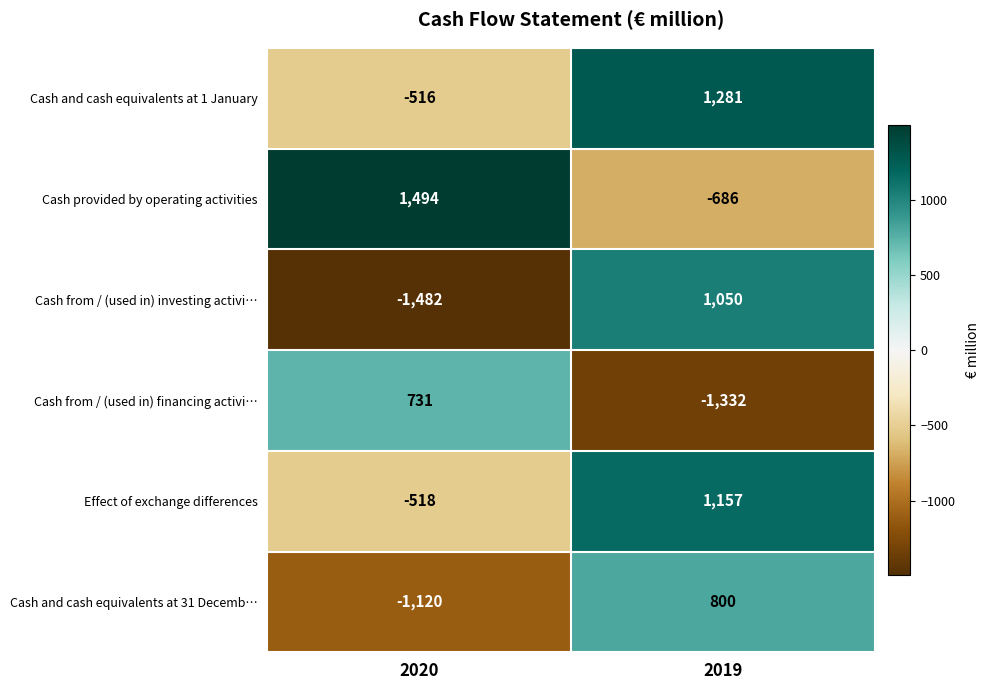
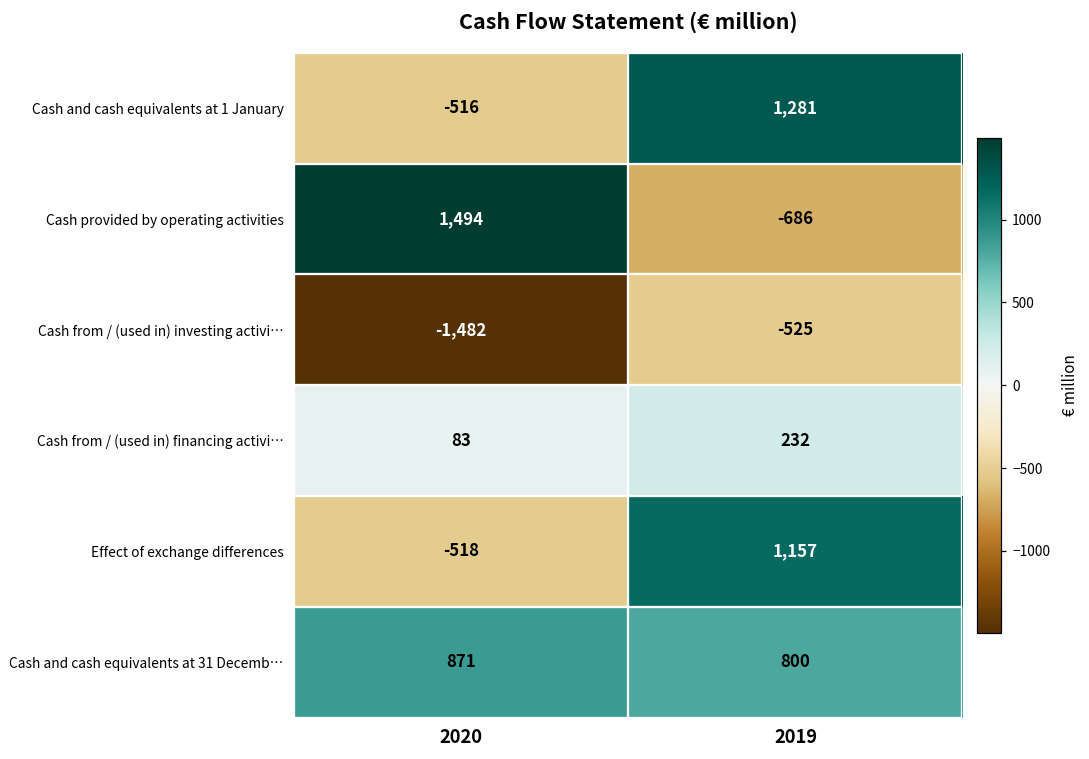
Cash from / (used in) investing activi…, 2019: 1,050 -> -525
Cash from / (used in) financing activi…, 2020: 731 -> 83
Cash from / (used in) financing activi…, 2019: -1,332 -> 232
Cash and cash equivalents at 31 Decemb…, 2020: -1,120 -> 871
